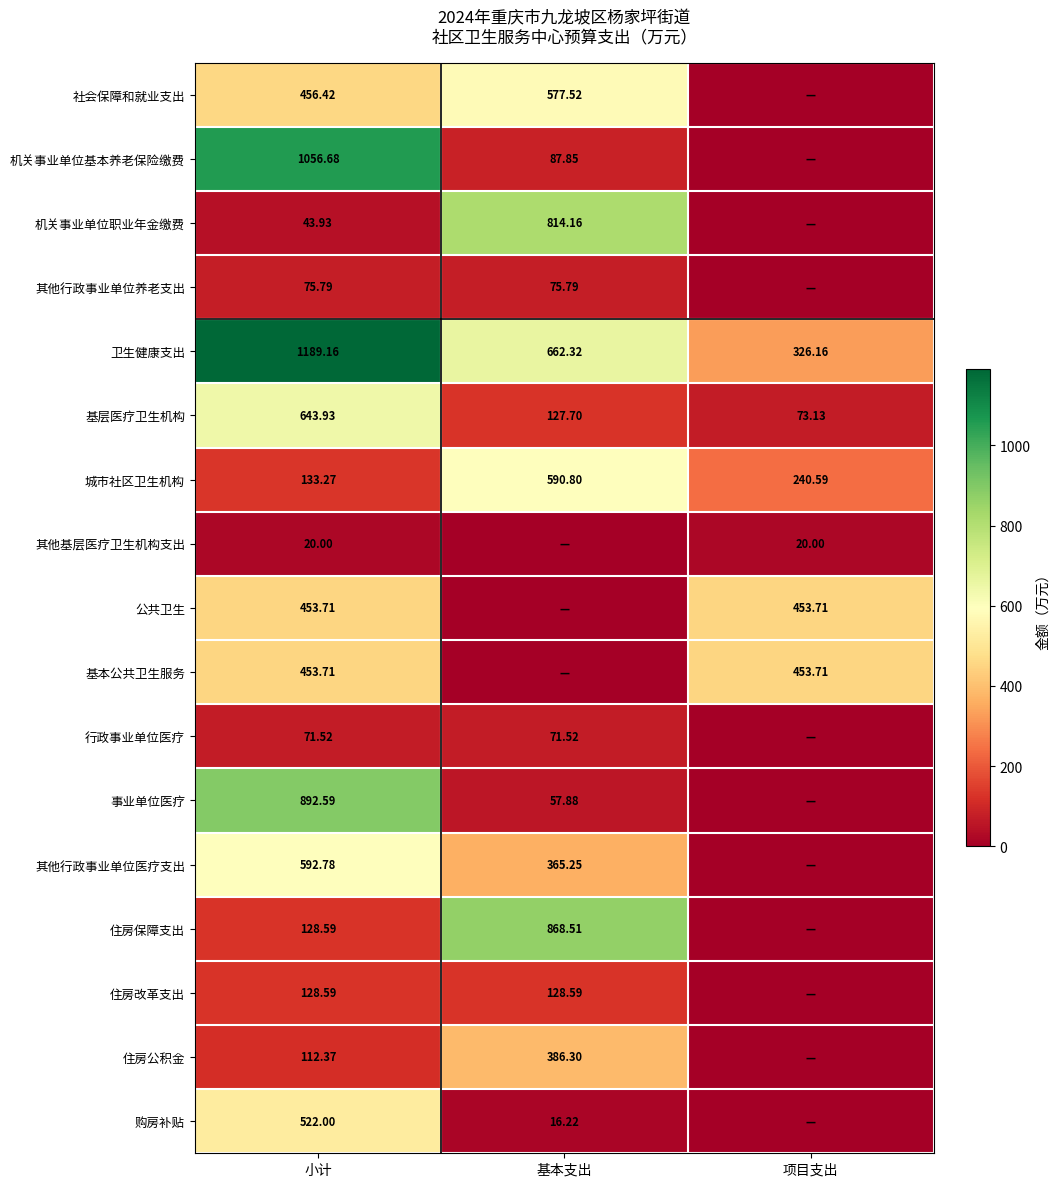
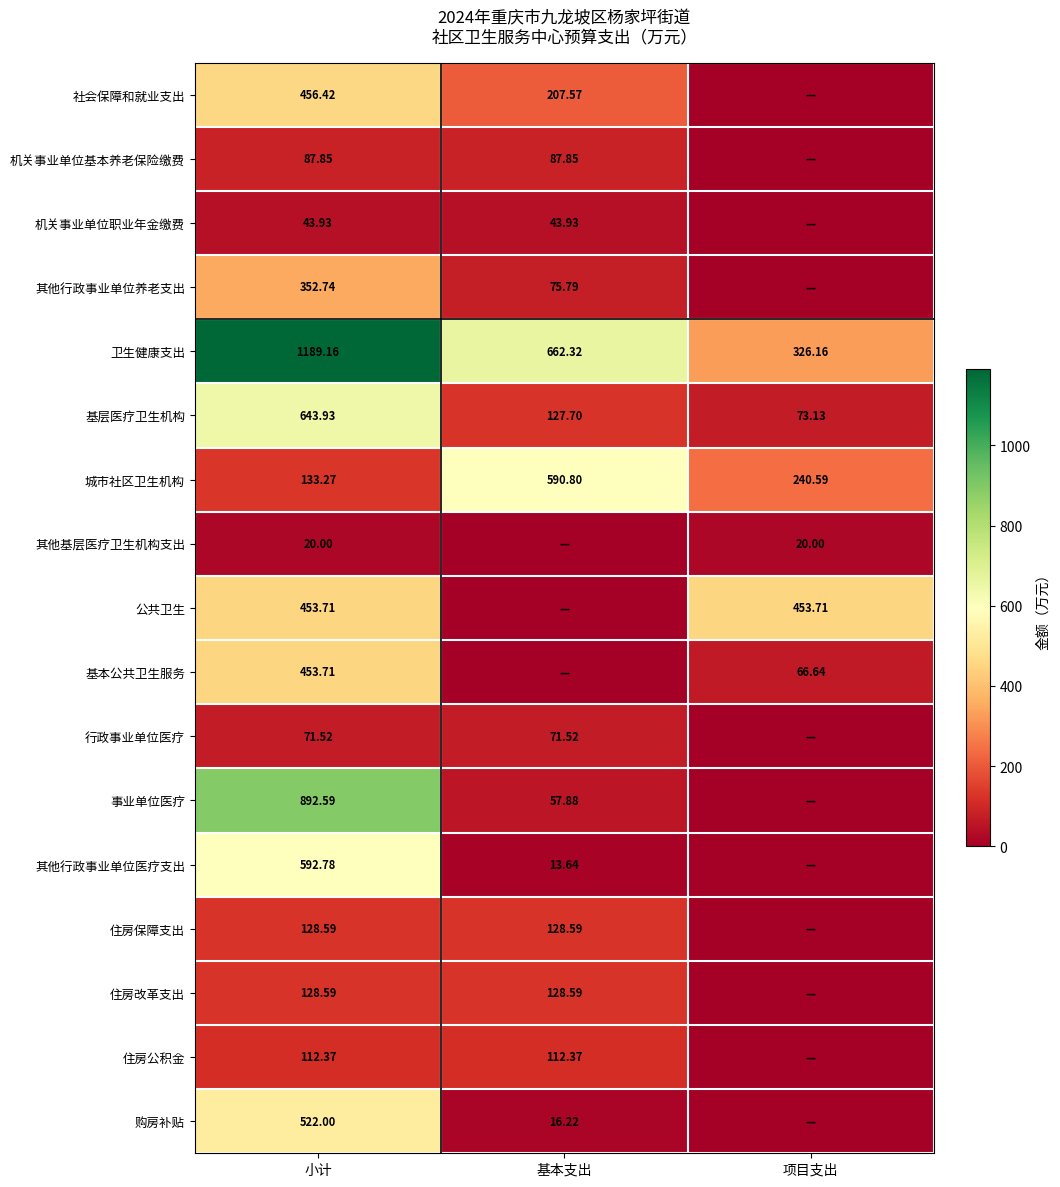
社会保障和就业支出, 基本支出: 577.52 -> 207.57
机关事业单位基本养老保险缴费, 小计: 1056.68 -> 87.85
机关事业单位职业年金缴费, 基本支出: 814.16 -> 43.93
其他行政事业单位养老支出, 小计: 75.79 -> 352.74
基本公共卫生服务, 项目支出: 453.71 -> 66.64
其他行政事业单位医疗支出, 基本支出: 365.25 -> 13.64
住房保障支出, 基本支出: 868.51 -> 128.59
住房公积金, 基本支出: 386.30 -> 112.37
